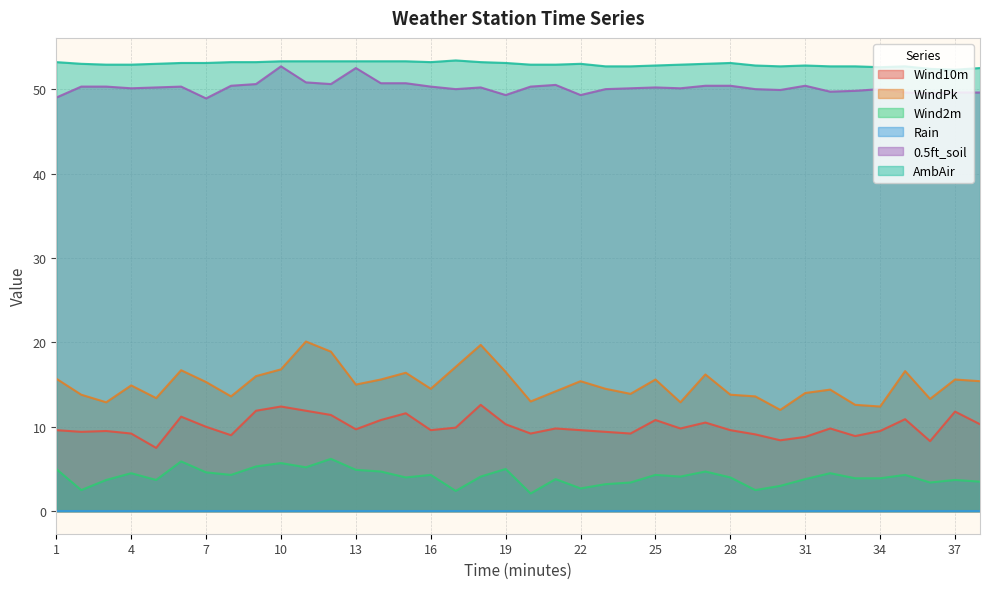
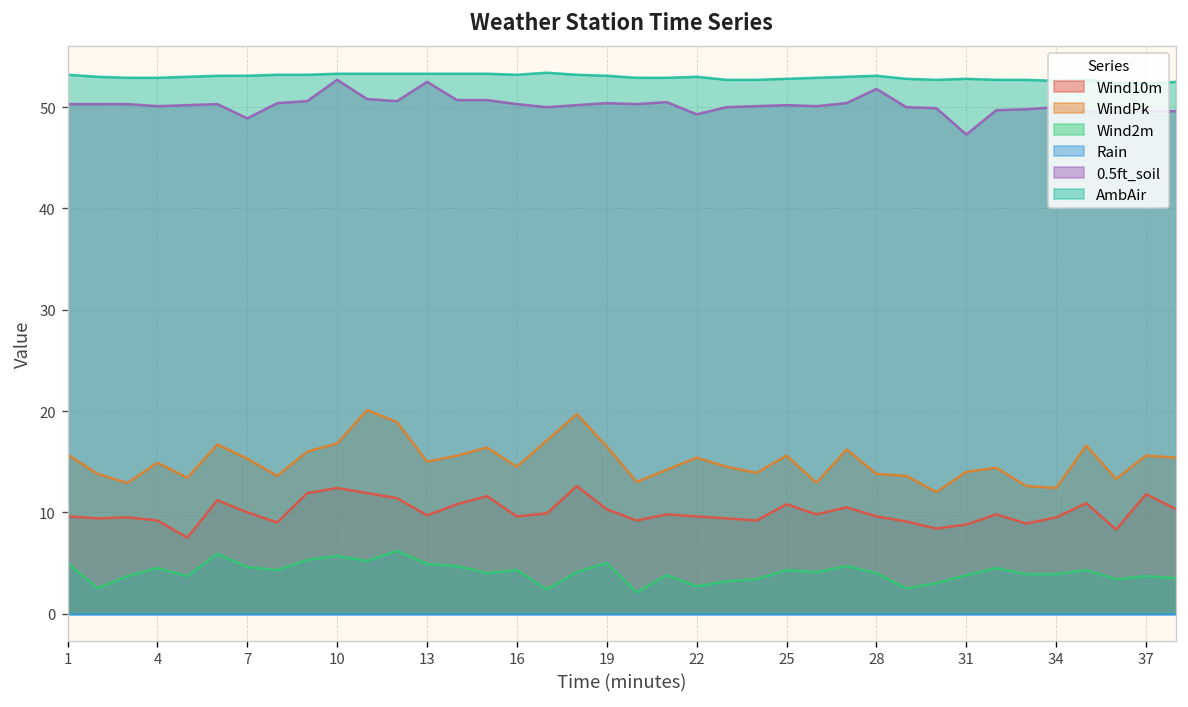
0.5ft_soil, 1: 49 -> 50
0.5ft_soil, 19: 49 -> 50
0.5ft_soil, 28: 50 -> 52
0.5ft_soil, 31: 50 -> 47
